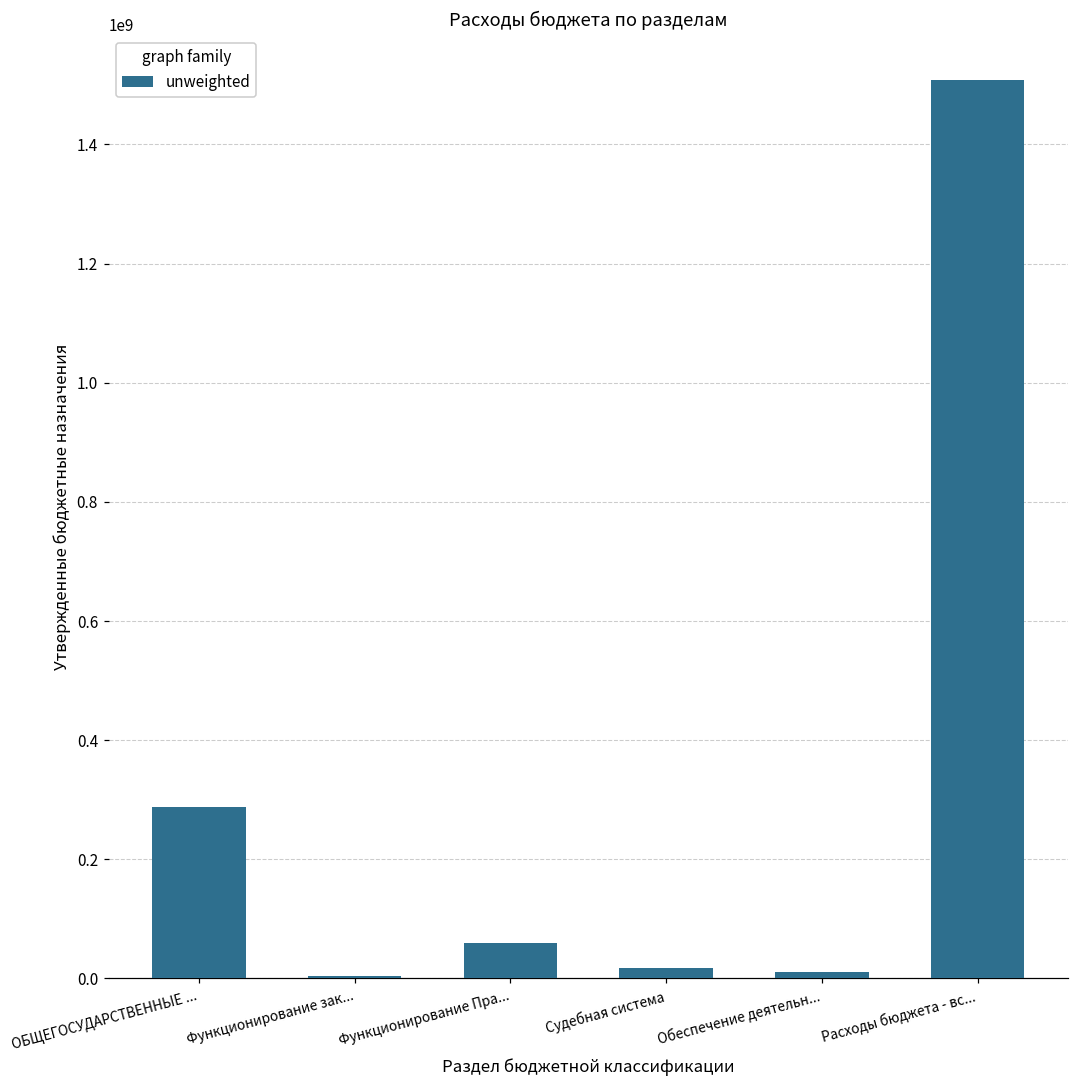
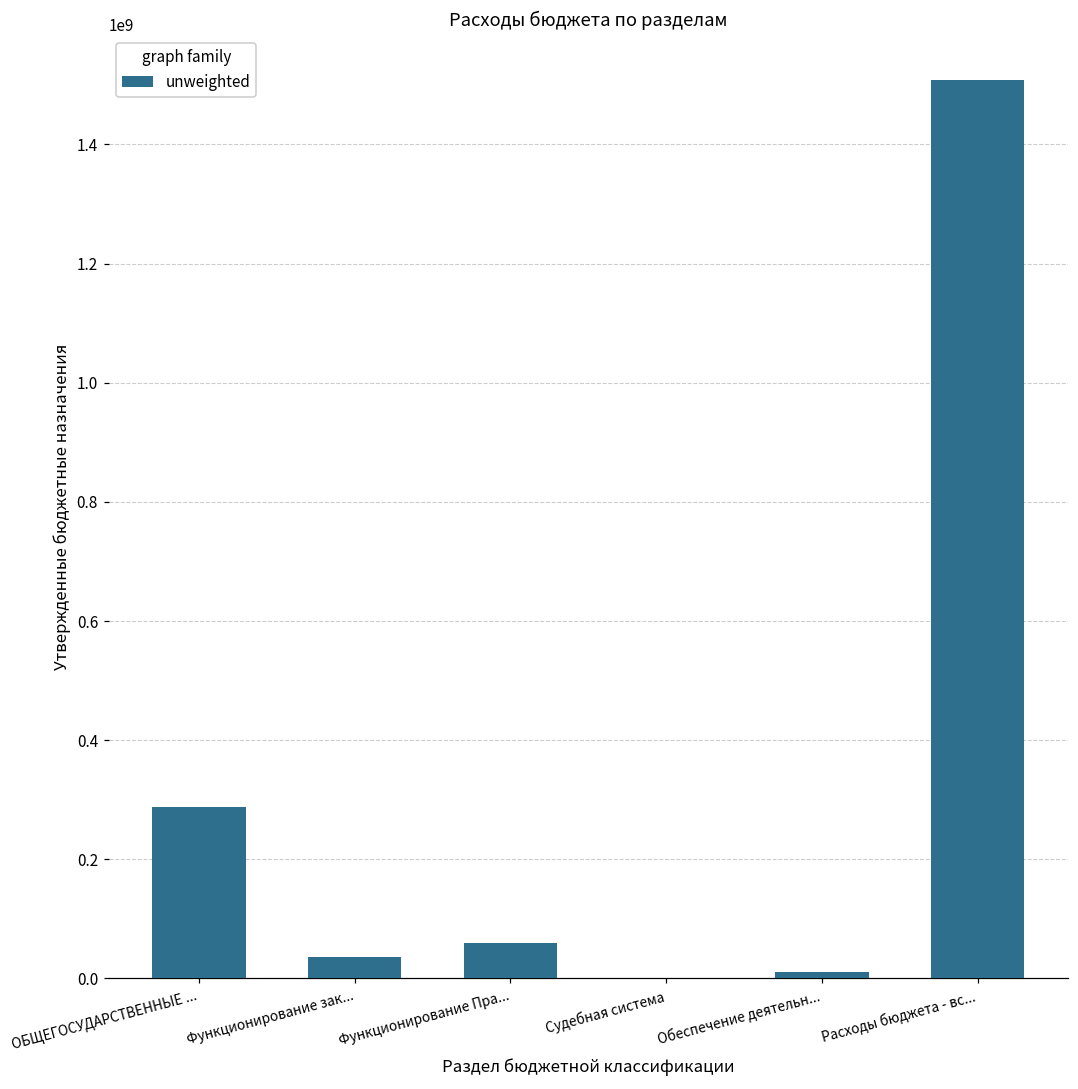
Функционирование зак...: 0 -> 40000000
Судебная система: 20000000 -> 0
